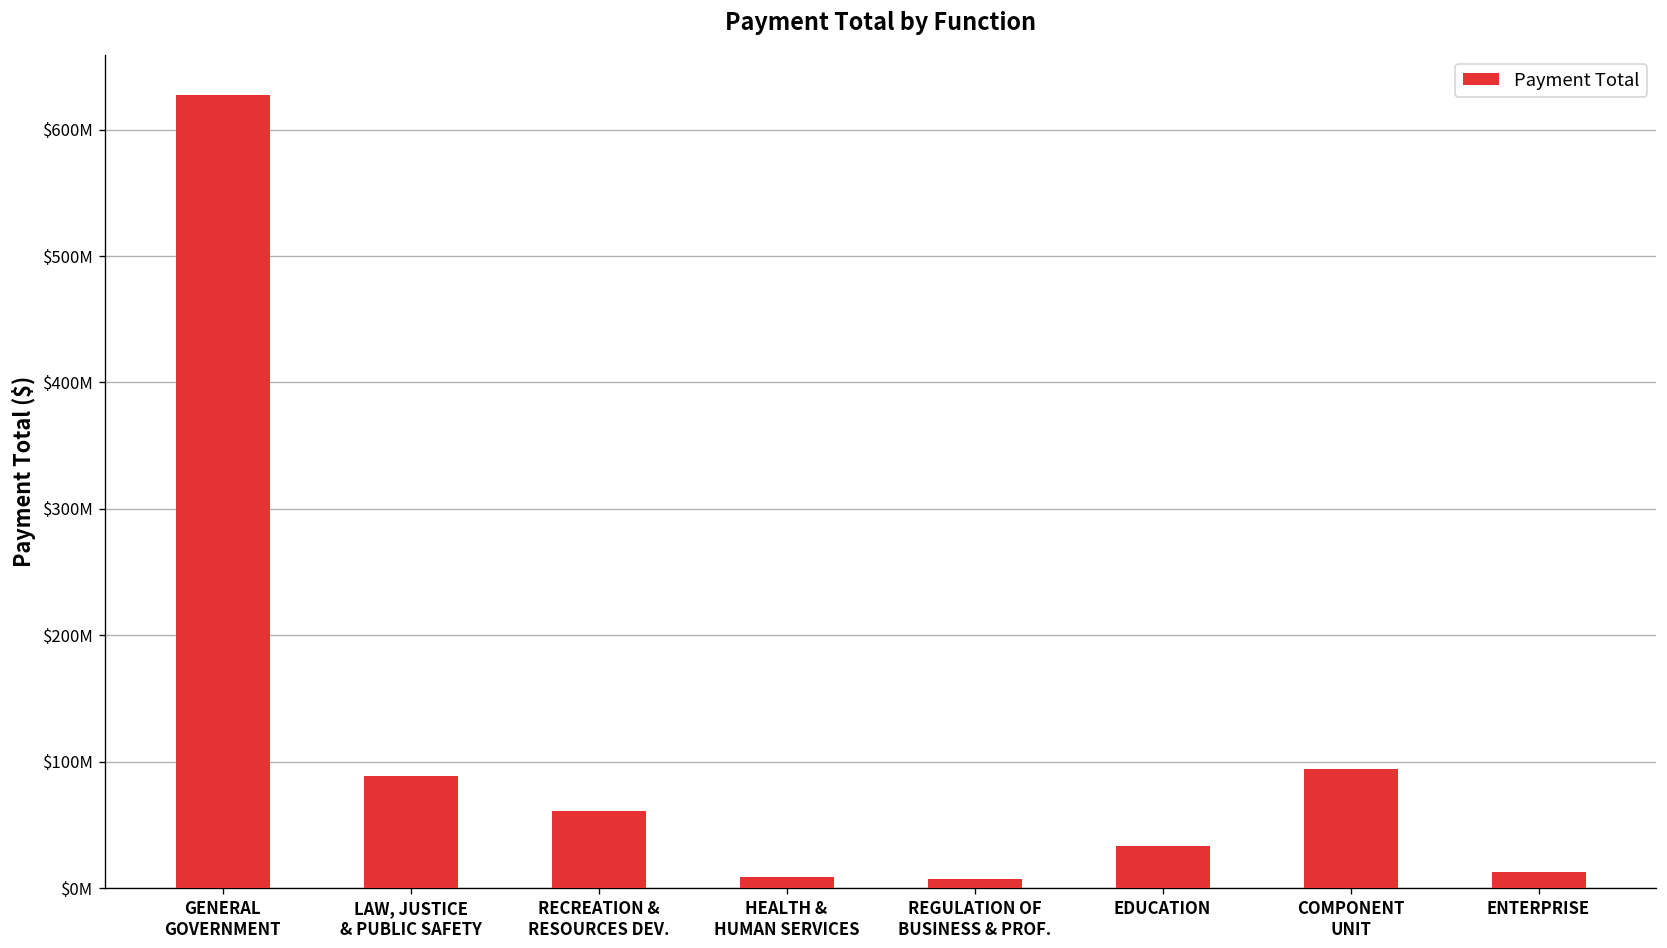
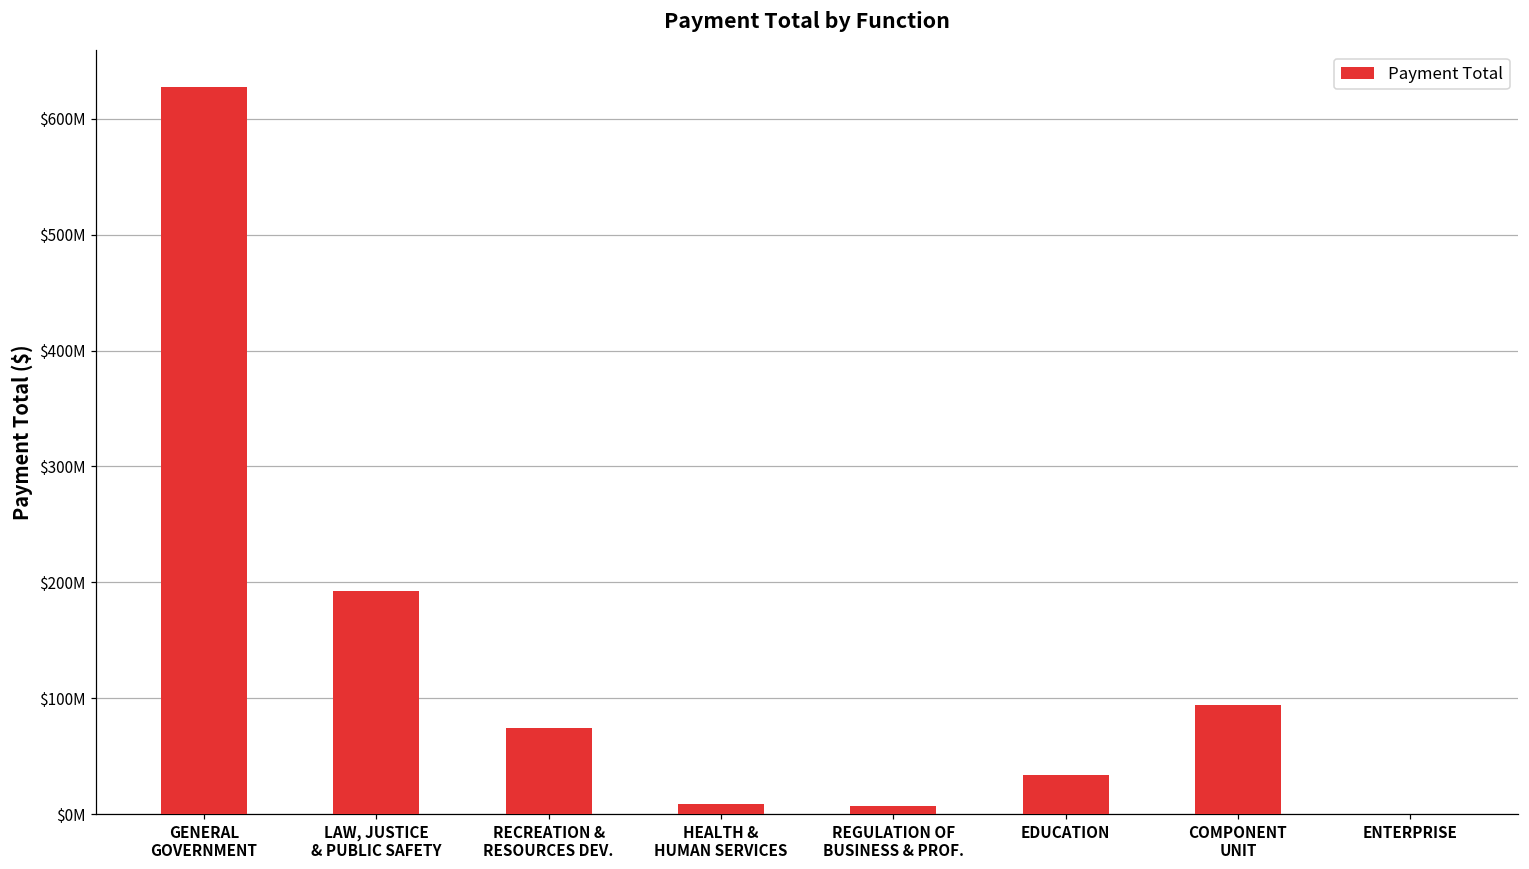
LAW, JUSTICE & PUBLIC SAFETY: $88000000 -> $192000000
RECREATION & RESOURCES DEV.: $61000000 -> $75000000
ENTERPRISE: $13000000 -> $0
